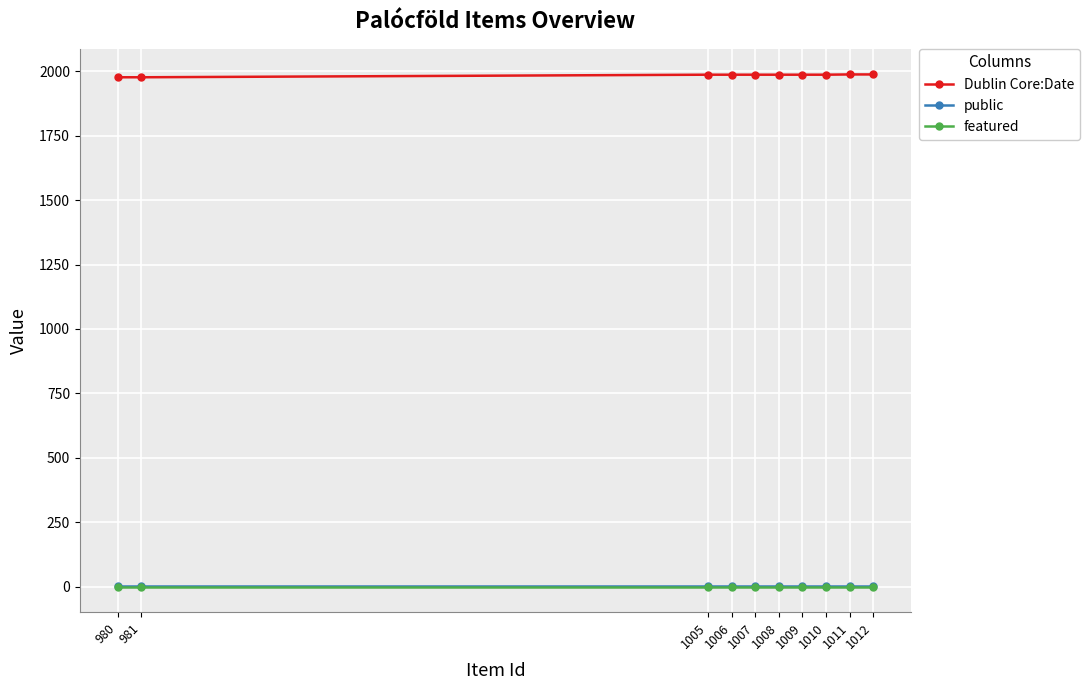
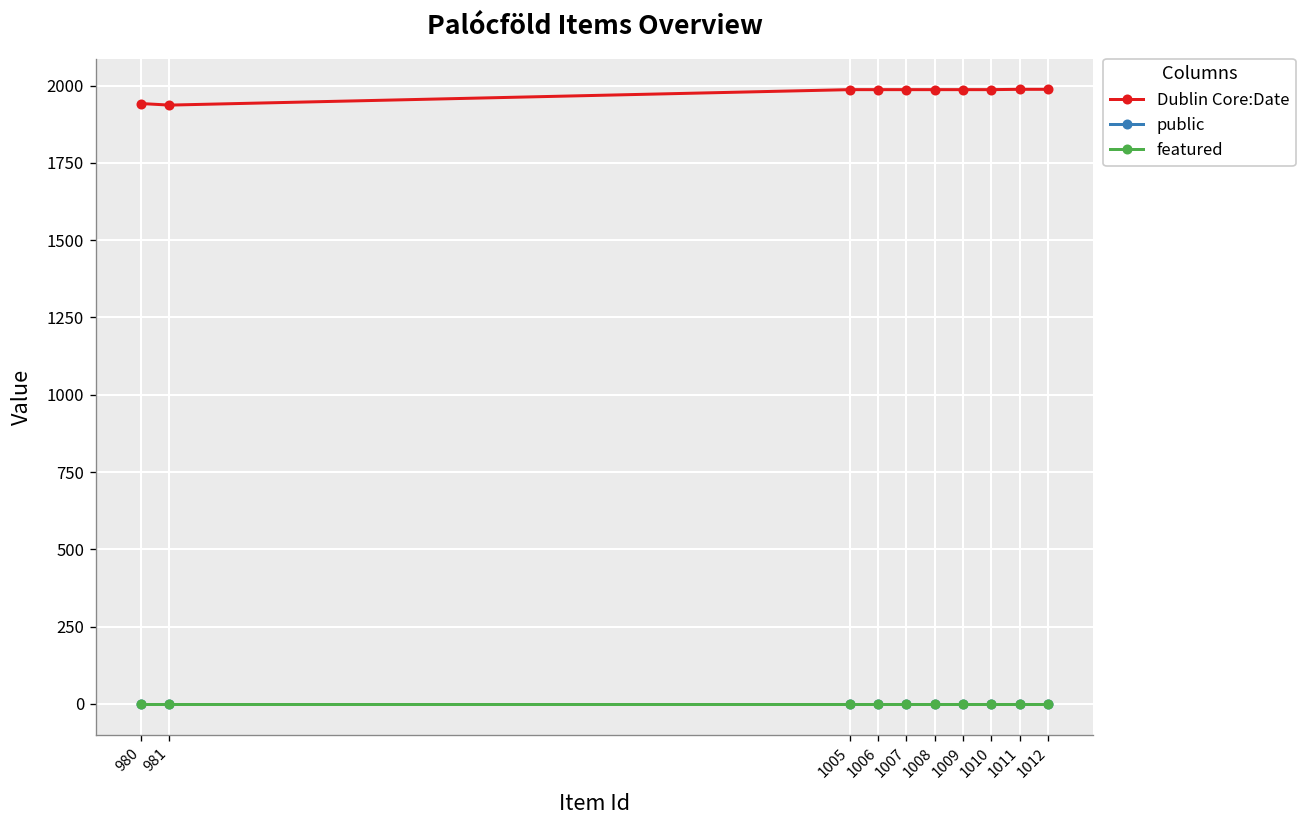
Dublin Core:Date, 980: 1980 -> 1940
Dublin Core:Date, 981: 1980 -> 1940
